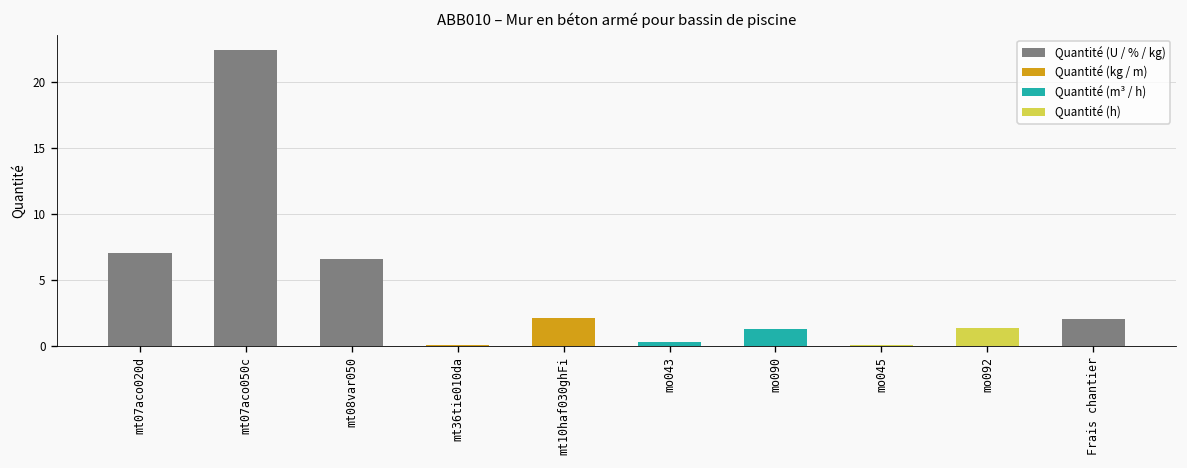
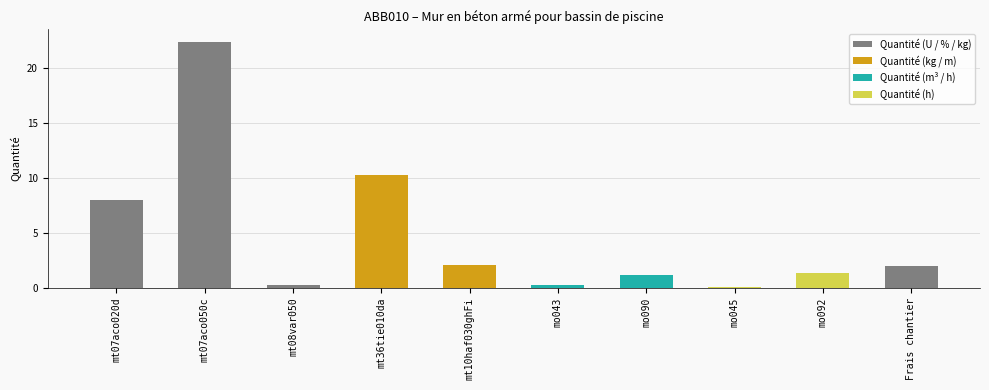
mt07aco020d: 7 -> 8
mt08var050: 6.6 -> 0.3
mt36tie010da: 0.1 -> 10.3
